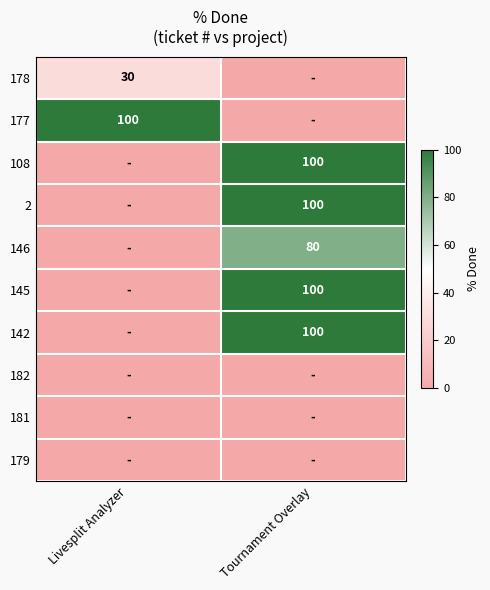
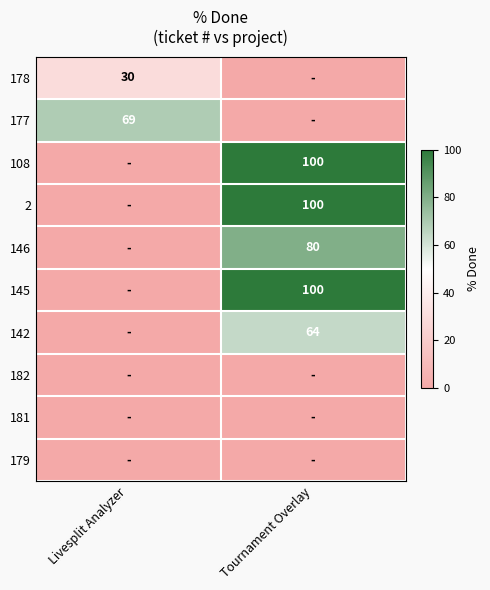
177, Livesplit Analyzer: 100 -> 69
142, Tournament Overlay: 100 -> 64
